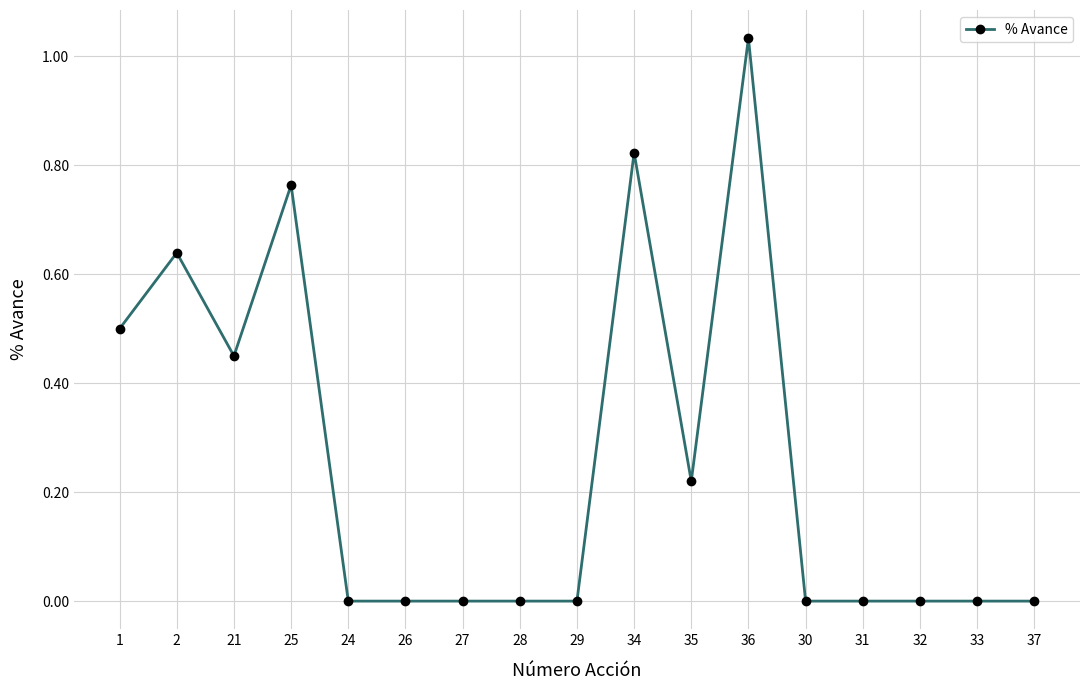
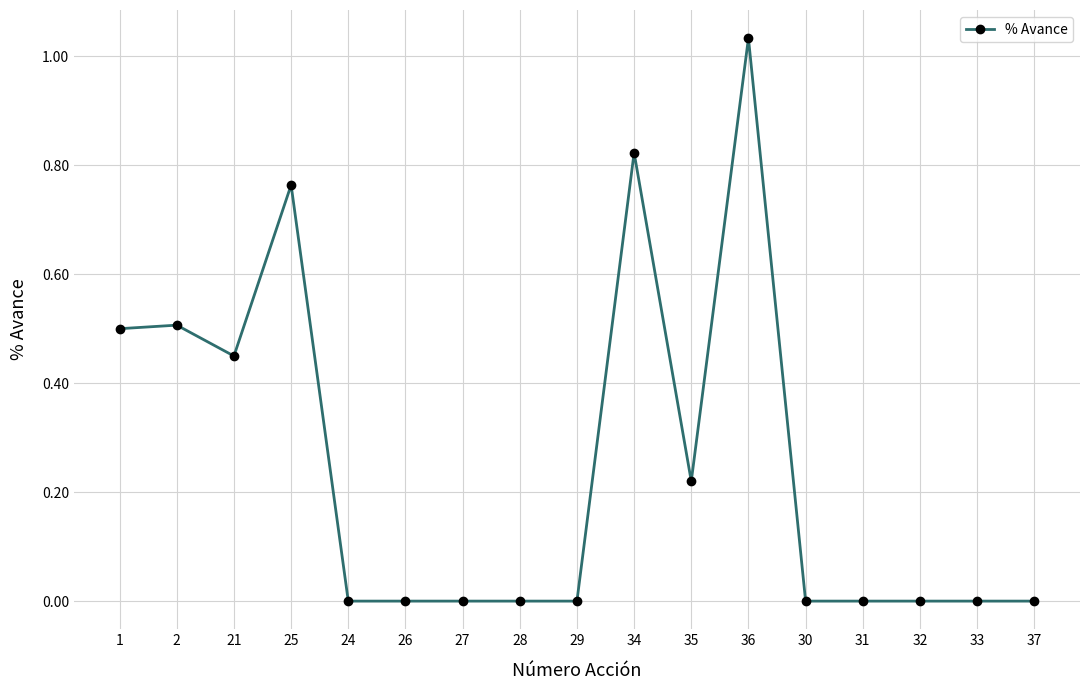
2: 0.64 -> 0.51
